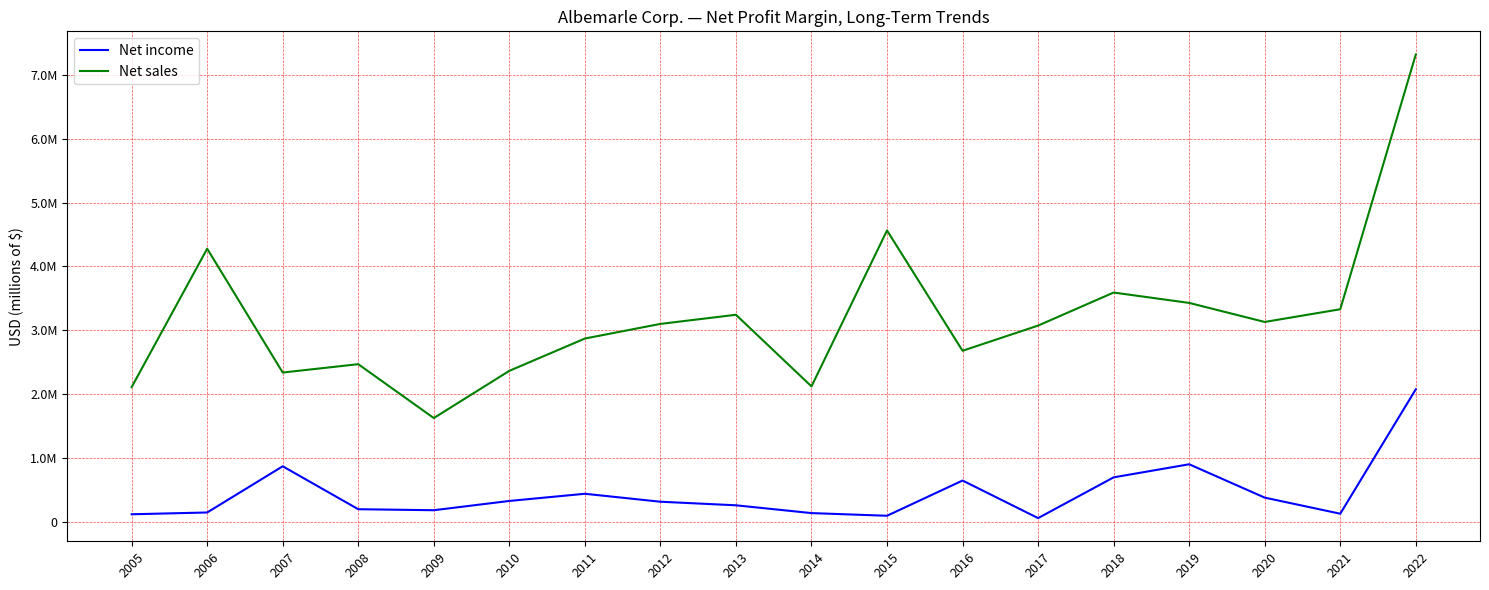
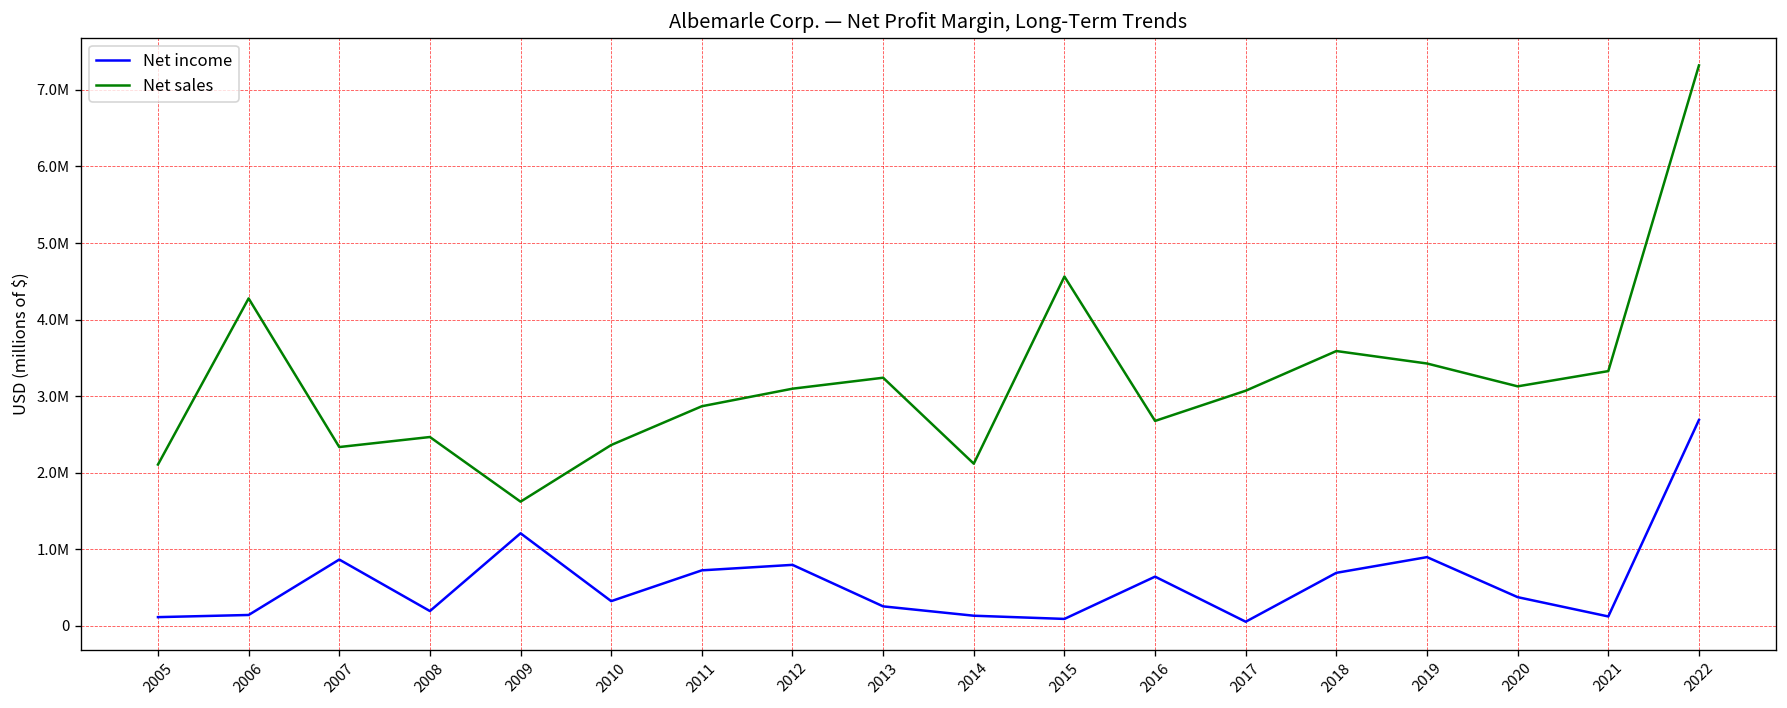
Net income, 2009: 200000 -> 1200000
Net income, 2011: 400000 -> 700000
Net income, 2012: 300000 -> 800000
Net income, 2022: 2100000 -> 2700000
